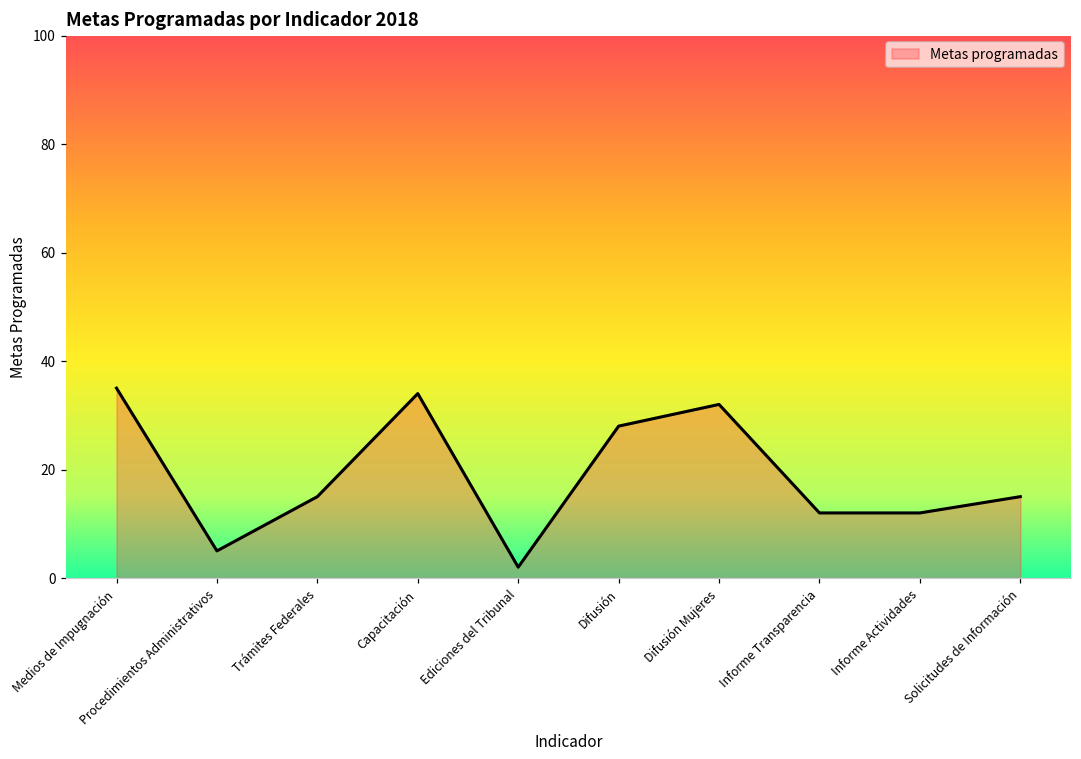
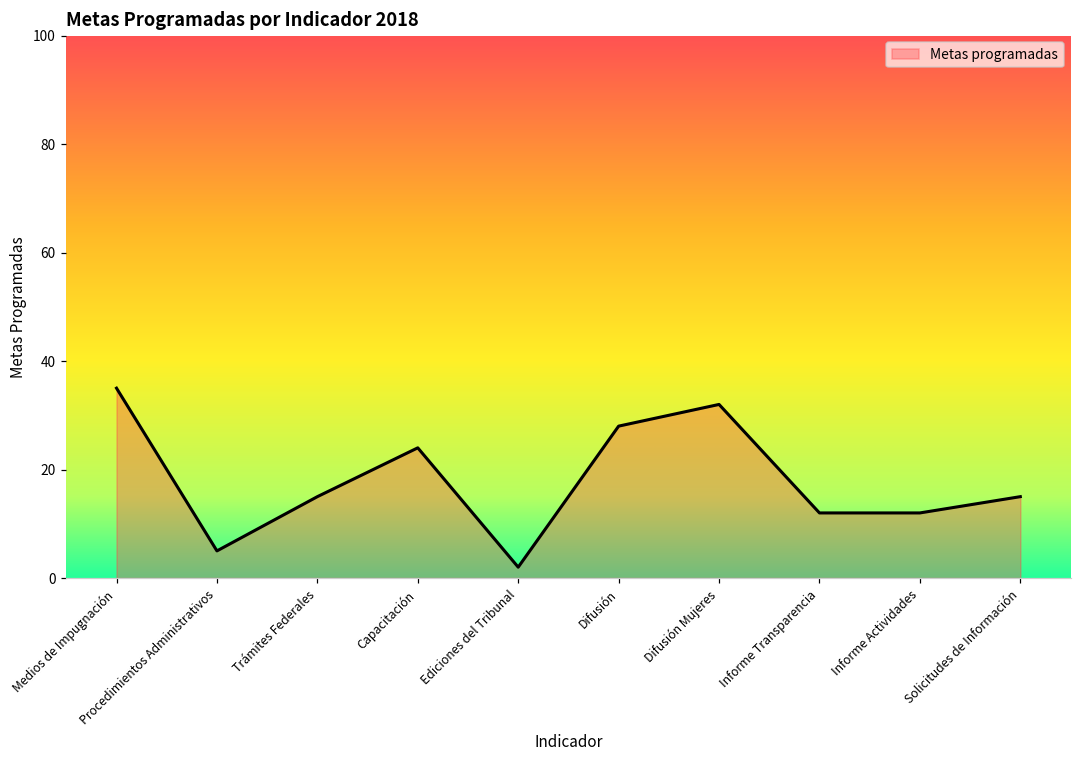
Capacitación: 34 -> 24
